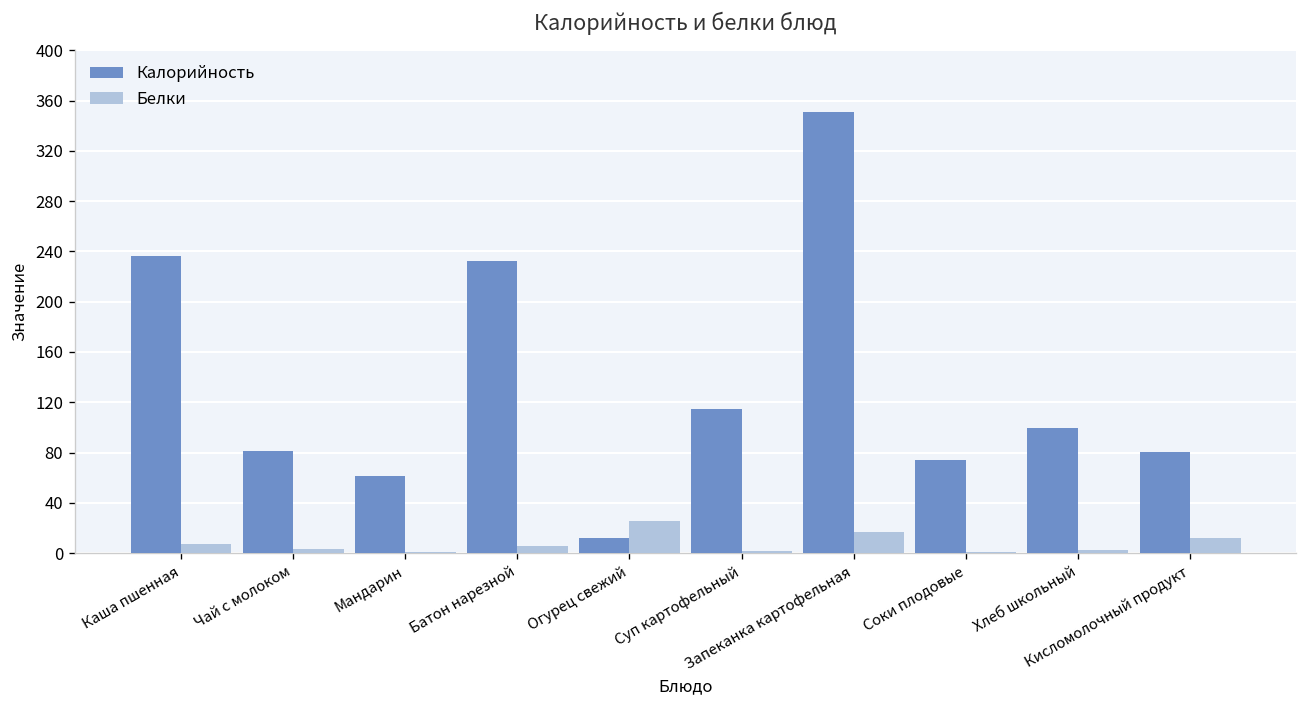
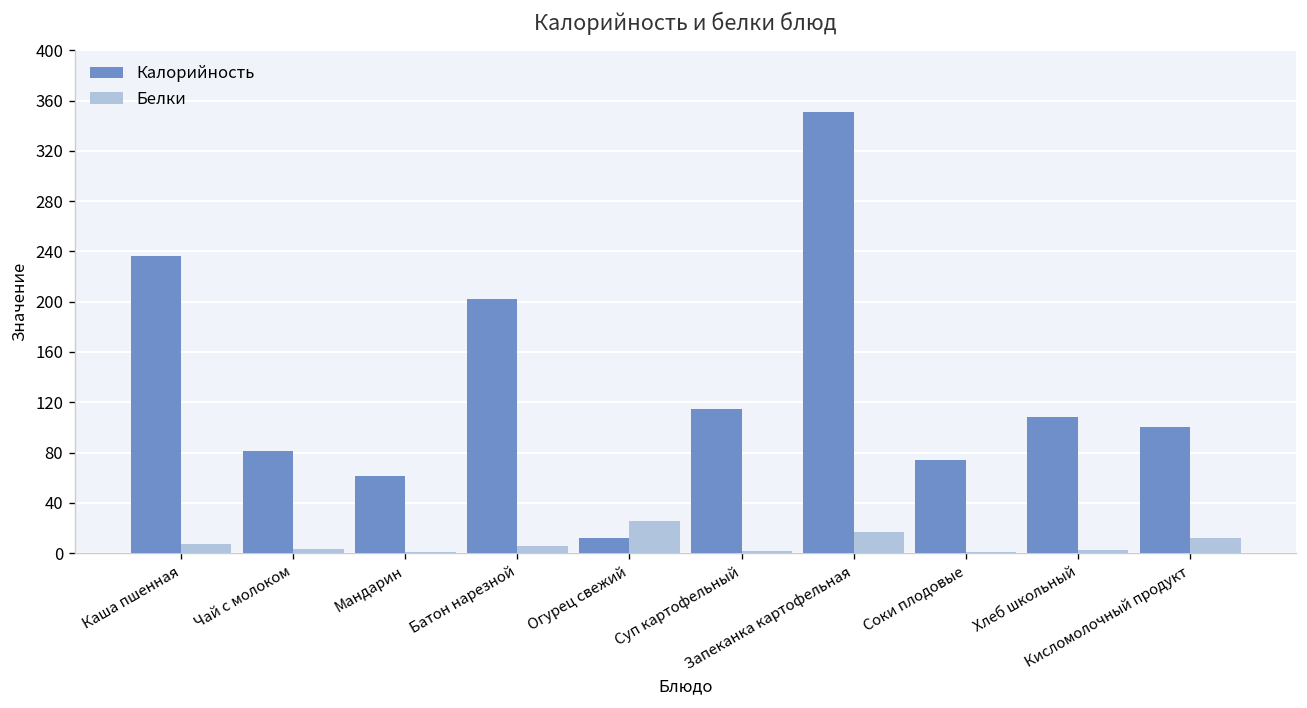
Калорийность, Батон нарезной: 232 -> 202
Калорийность, Хлеб школьный: 99 -> 108
Калорийность, Кисломолочный продукт: 80 -> 100
